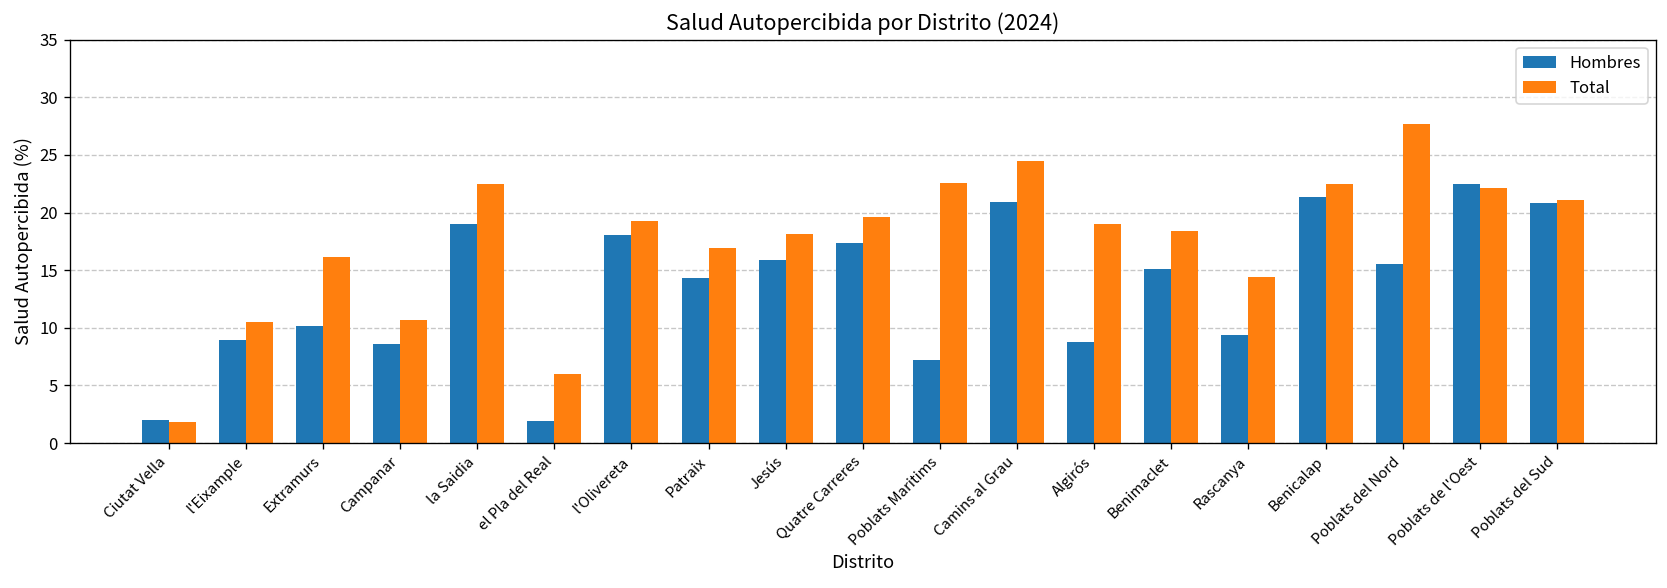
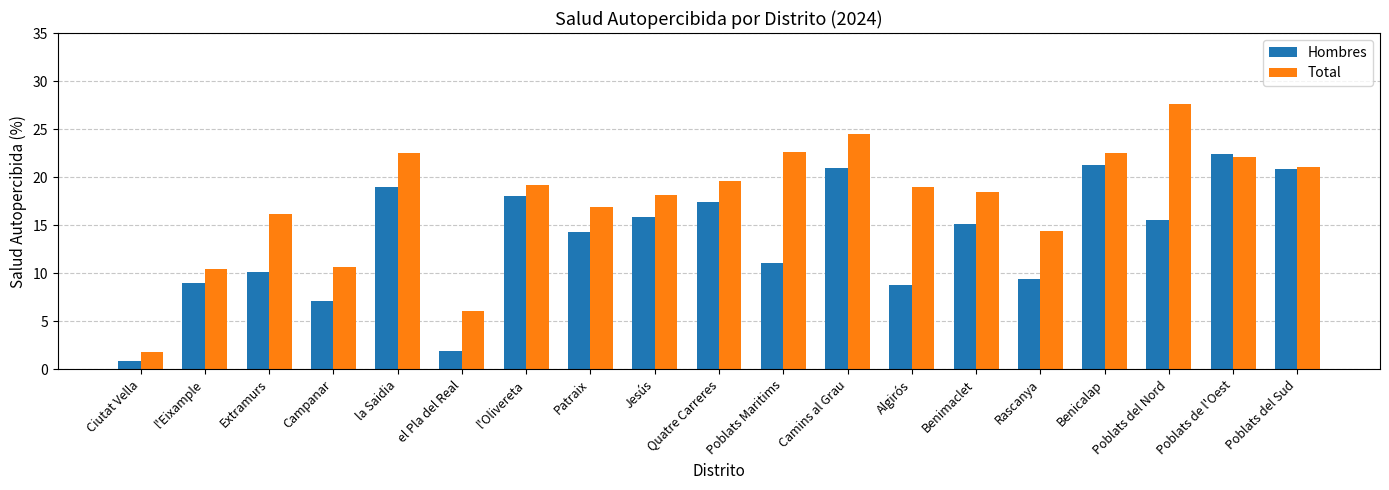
Hombres, Ciutat Vella: 2 -> 1
Hombres, Campanar: 9 -> 7
Hombres, Poblats Maritims: 7 -> 11
